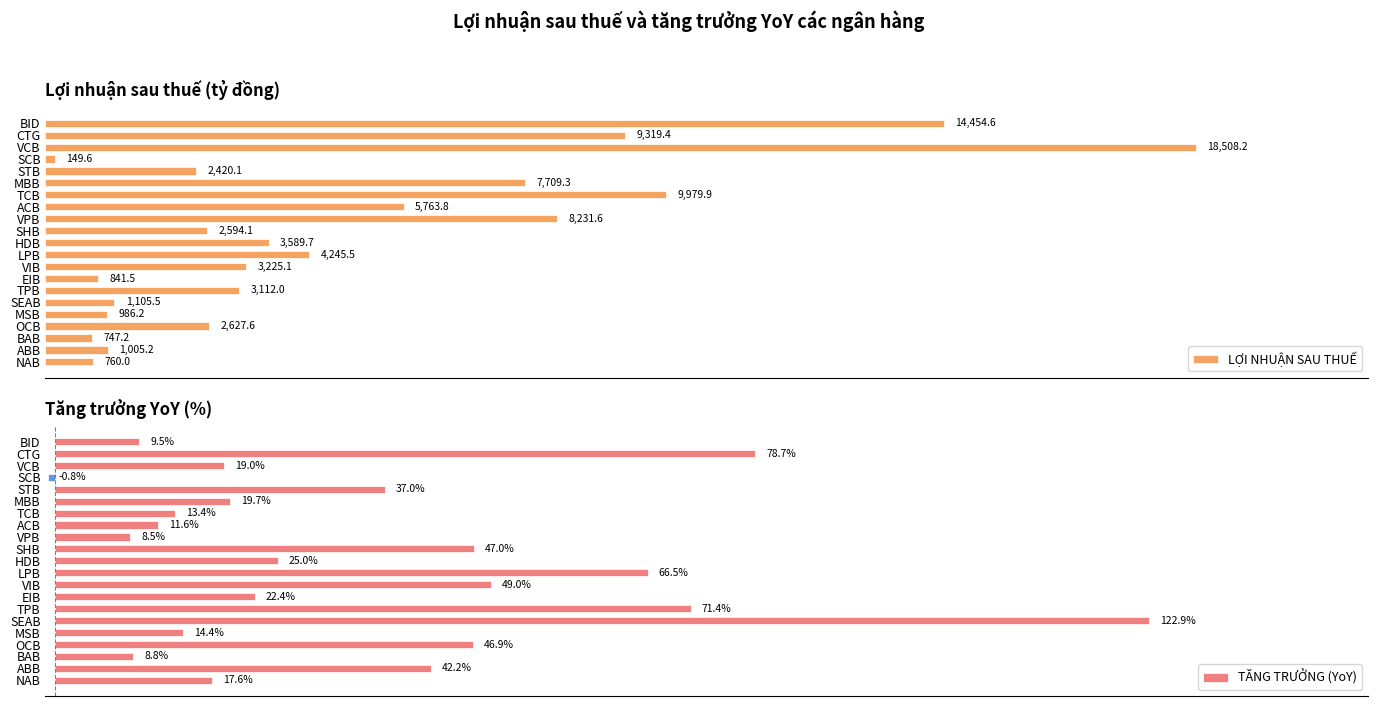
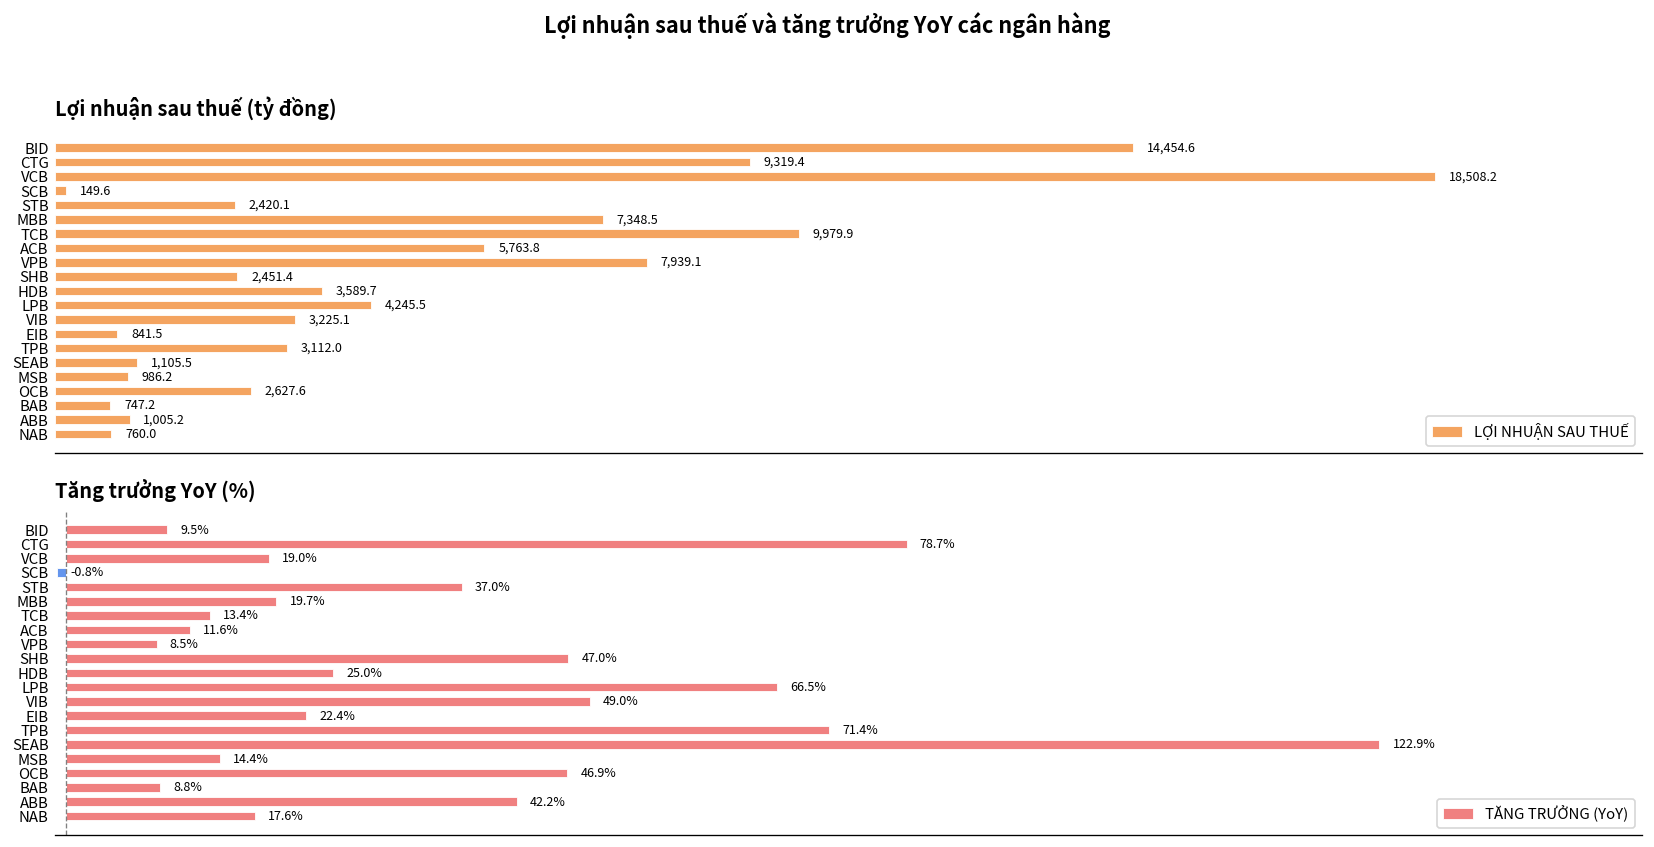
Lợi nhuận sau thuế (tỷ đồng), MBB: 7,709.3 -> 7,348.5
Lợi nhuận sau thuế (tỷ đồng), VPB: 8,231.6 -> 7,939.1
Lợi nhuận sau thuế (tỷ đồng), SHB: 2,594.1 -> 2,451.4
